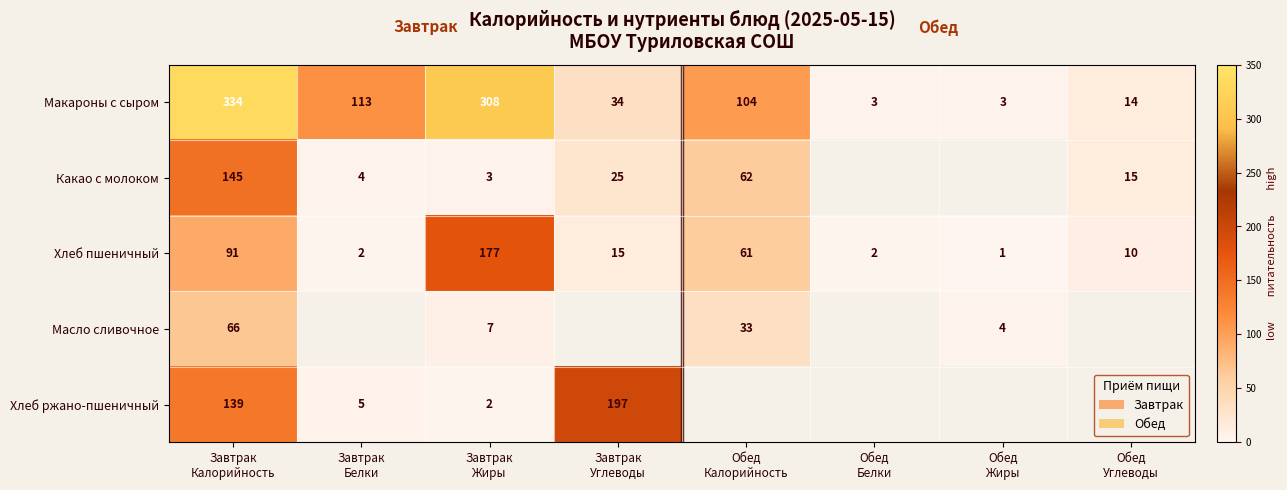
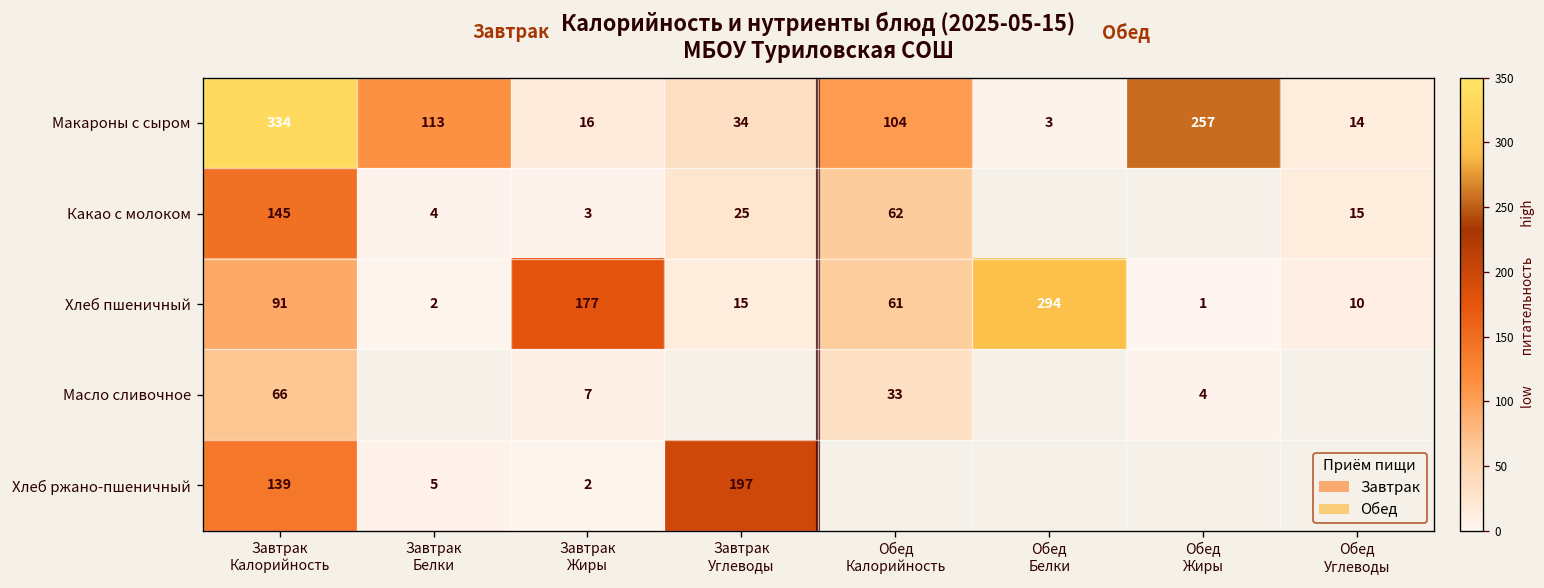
Макароны с сыром, Завтрак Жиры: 308 -> 16
Макароны с сыром, Обед Жиры: 3 -> 257
Хлеб пшеничный, Обед Белки: 2 -> 294
